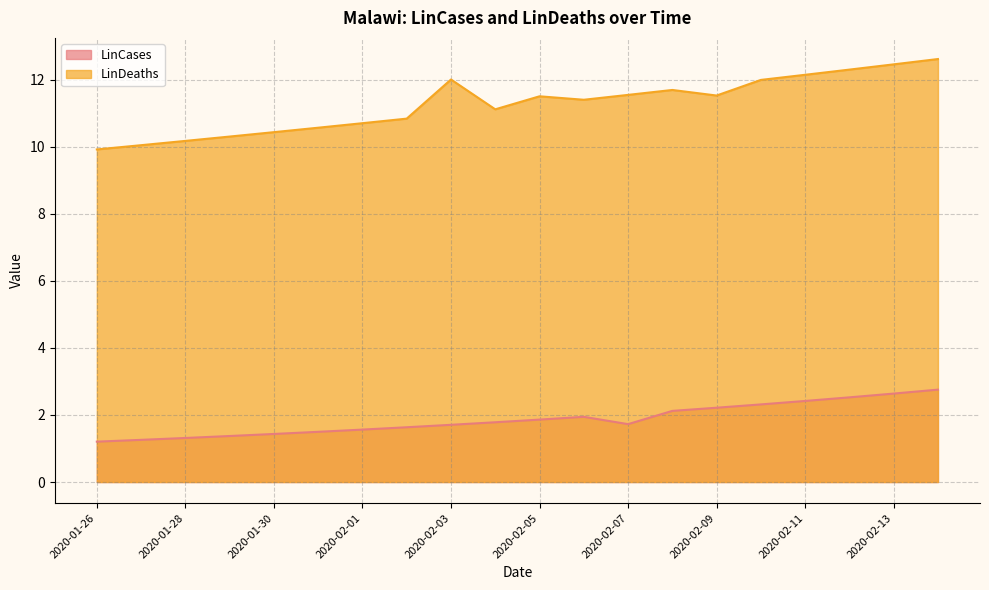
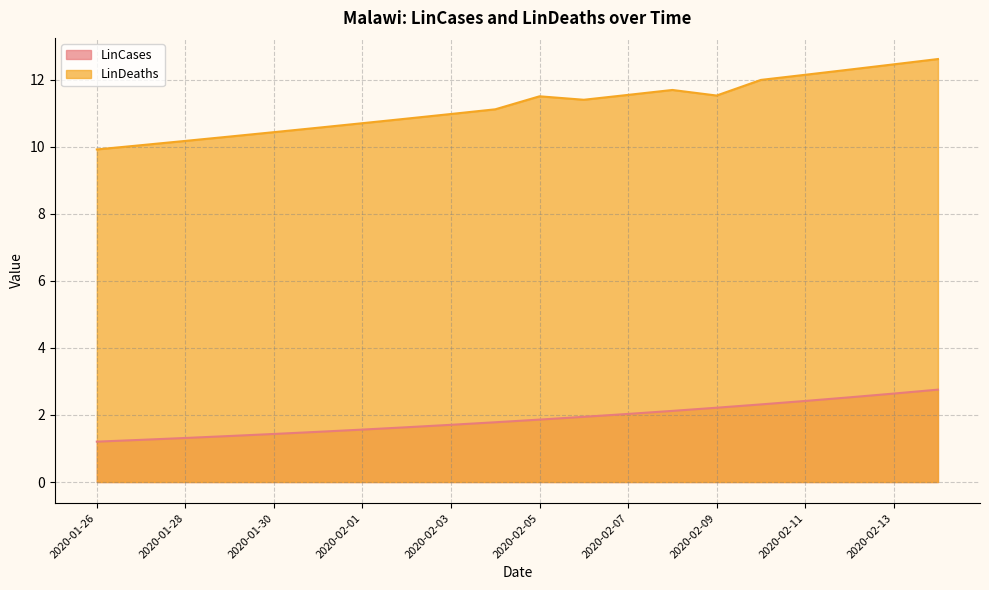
LinDeaths, 2020-02-03: 12.0 -> 11.0
LinCases, 2020-02-07: 1.7 -> 2.0
